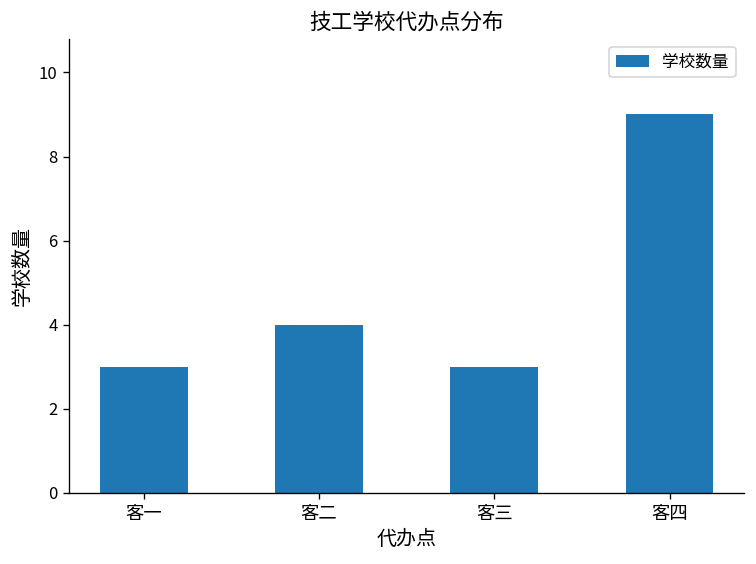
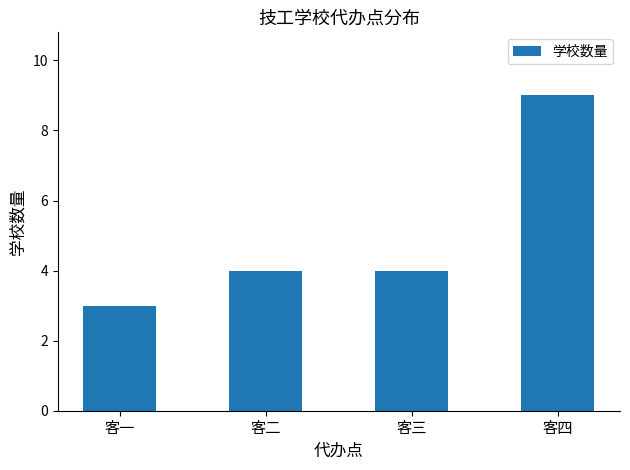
客三: 3 -> 4
